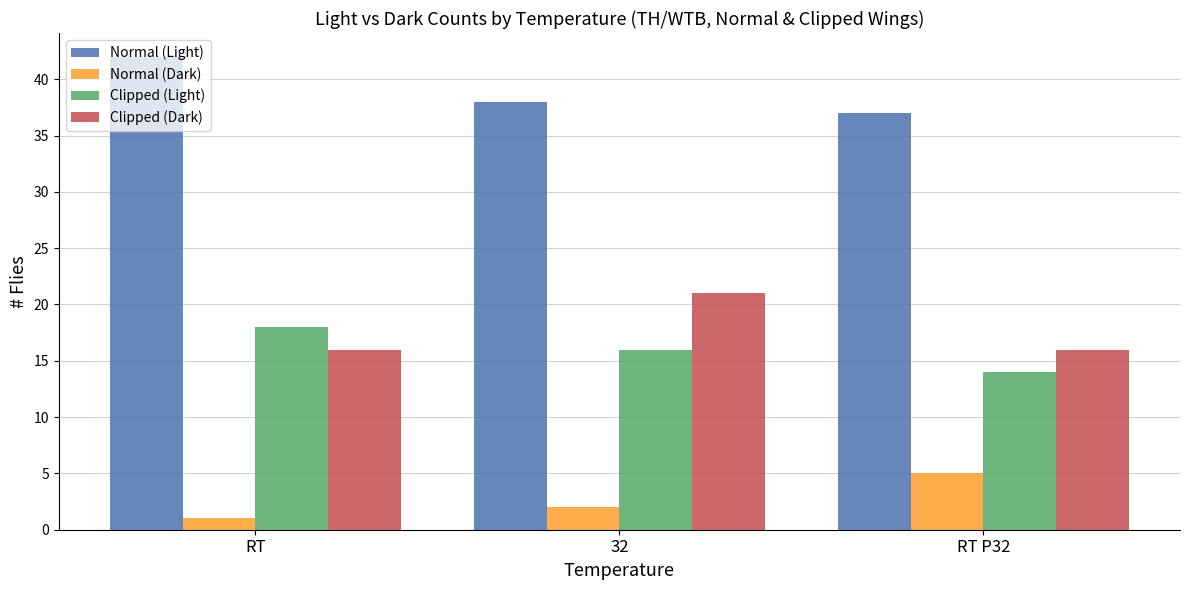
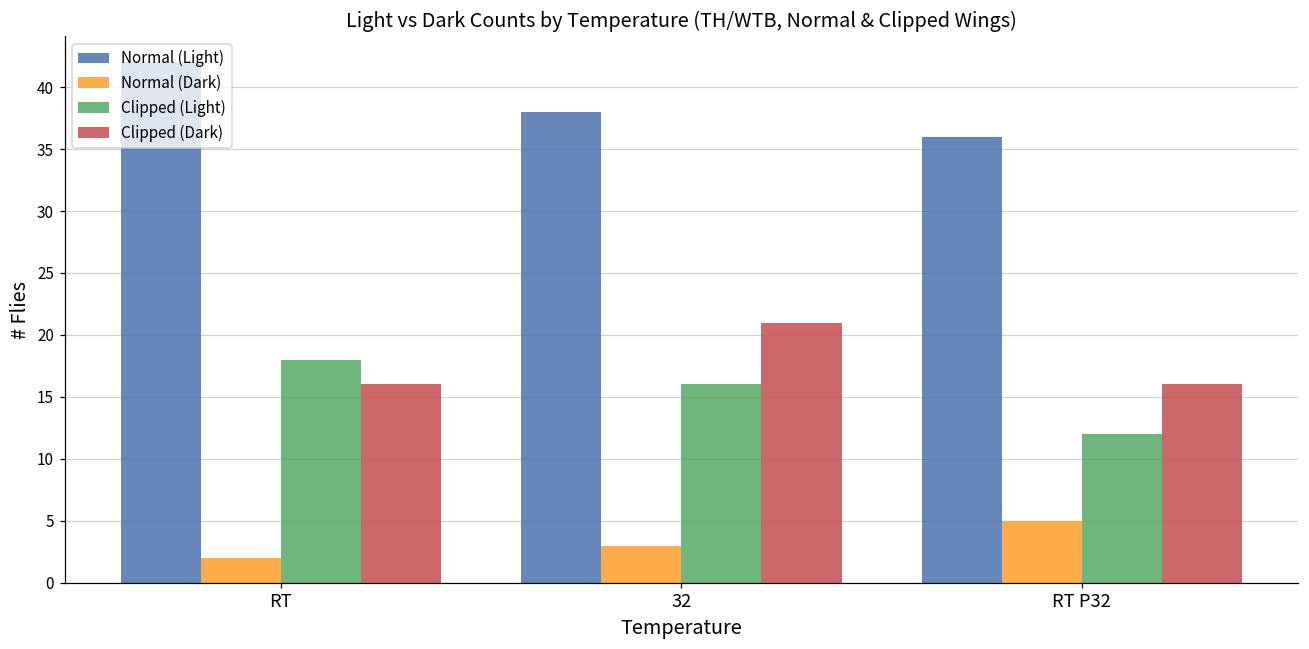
Normal (Dark), RT: 1 -> 2
Normal (Dark), 32: 2 -> 3
Normal (Light), RT P32: 37 -> 36
Clipped (Light), RT P32: 14 -> 12
